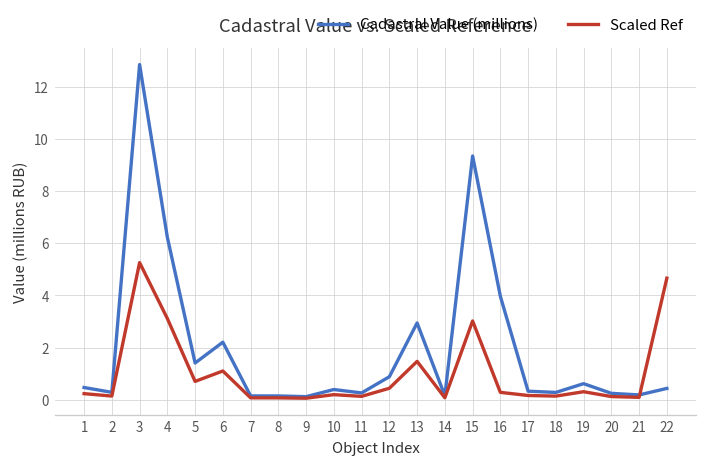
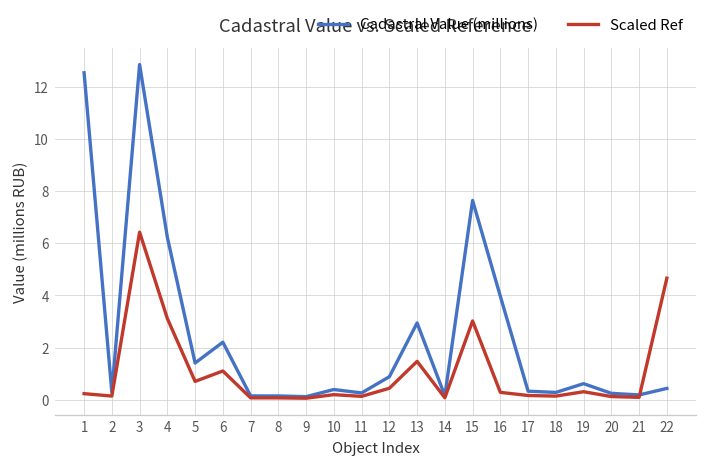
Cadastral Value (millions), 1: 0.5 -> 12.5
Scaled Ref, 3: 5.3 -> 6.4
Cadastral Value (millions), 15: 9.3 -> 7.6
